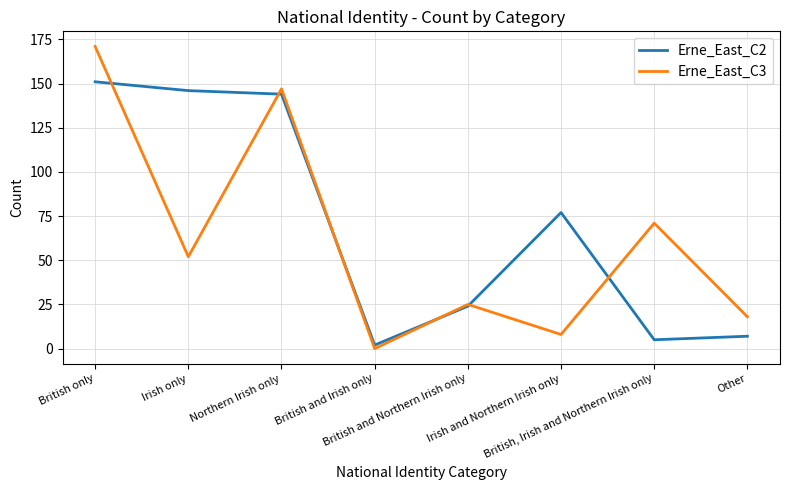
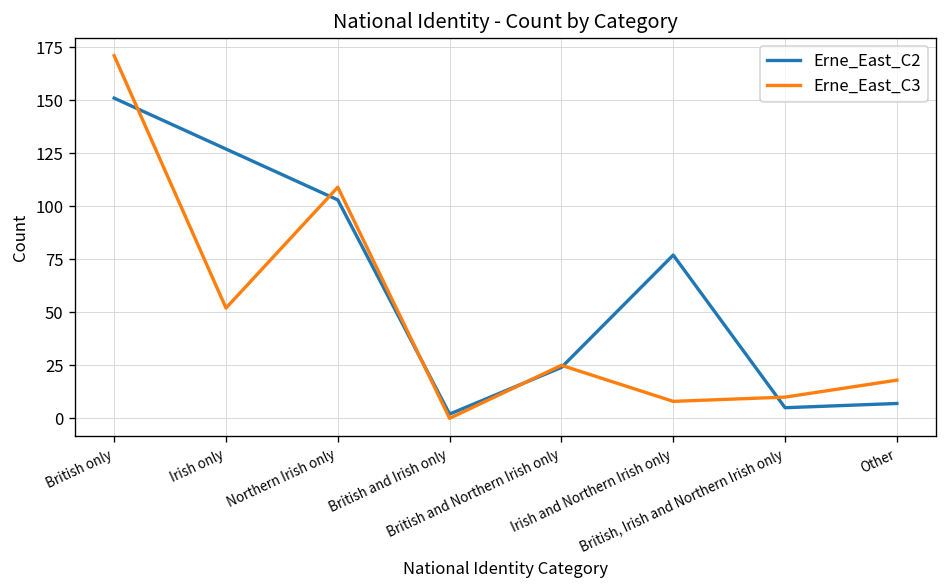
Erne_East_C2, Irish only: 146 -> 127
Erne_East_C2, Northern Irish only: 144 -> 103
Erne_East_C3, Northern Irish only: 147 -> 109
Erne_East_C3, British, Irish and Northern Irish only: 71 -> 10
